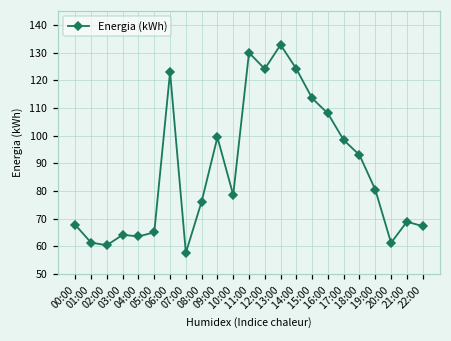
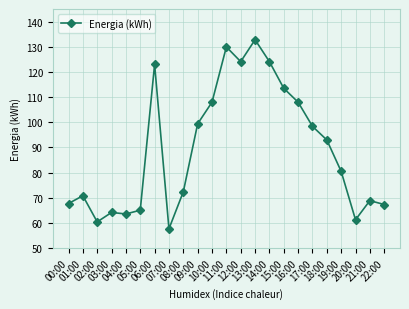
01:00: 61 -> 71
08:00: 76 -> 72
10:00: 79 -> 108
